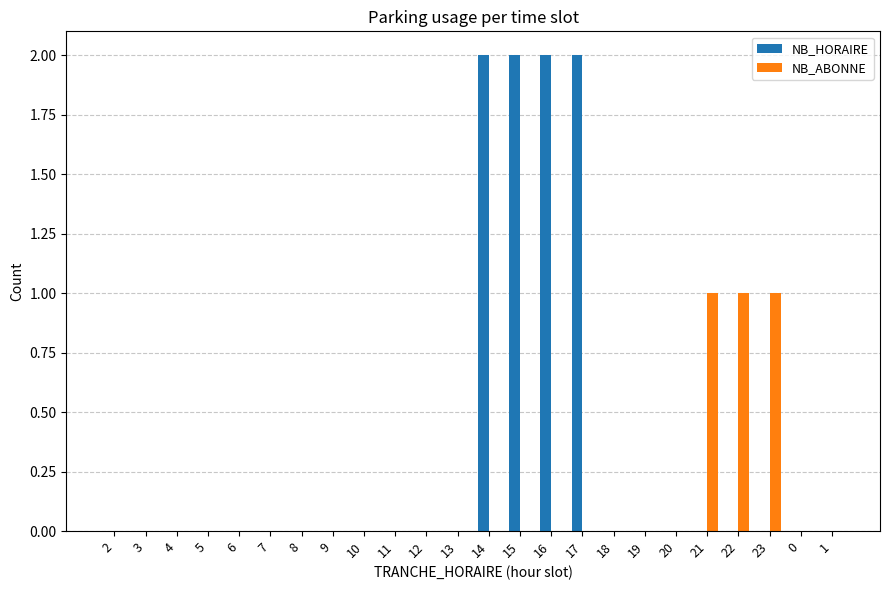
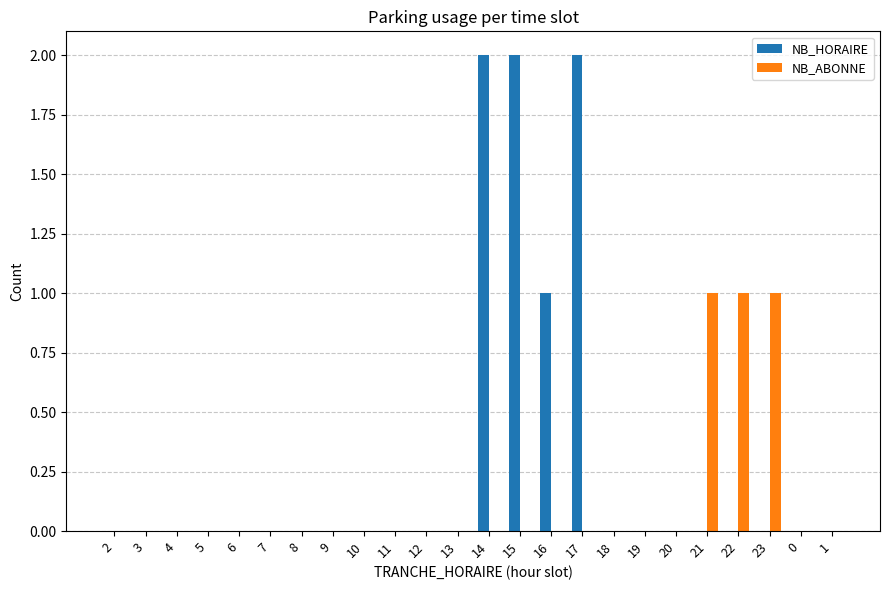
NB_HORAIRE, 16: 2 -> 1
